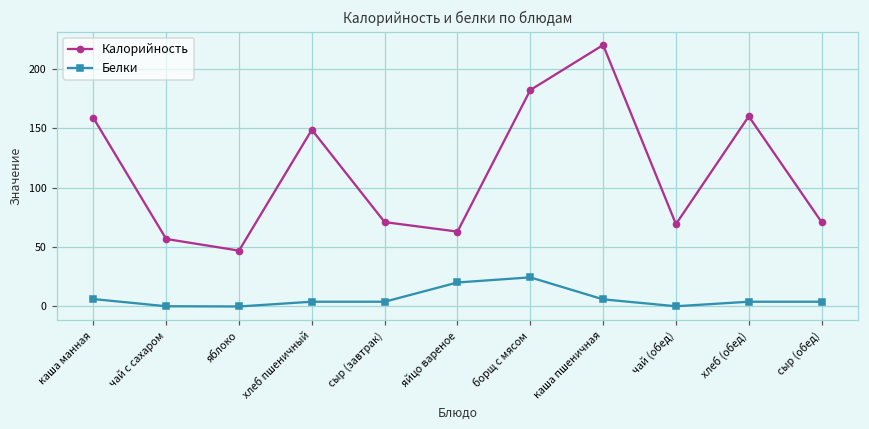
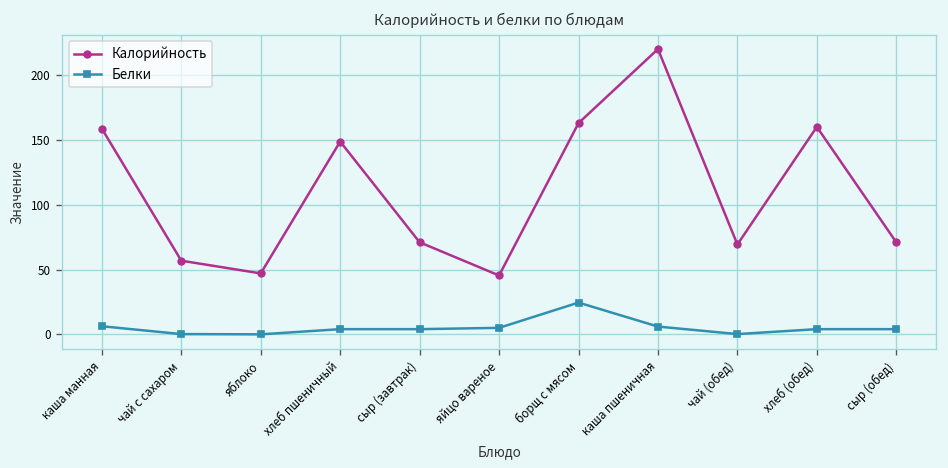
Калорийность, яйцо вареное: 63 -> 45
Белки, яйцо вареное: 20 -> 5
Калорийность, борщ с мясом: 182 -> 163
